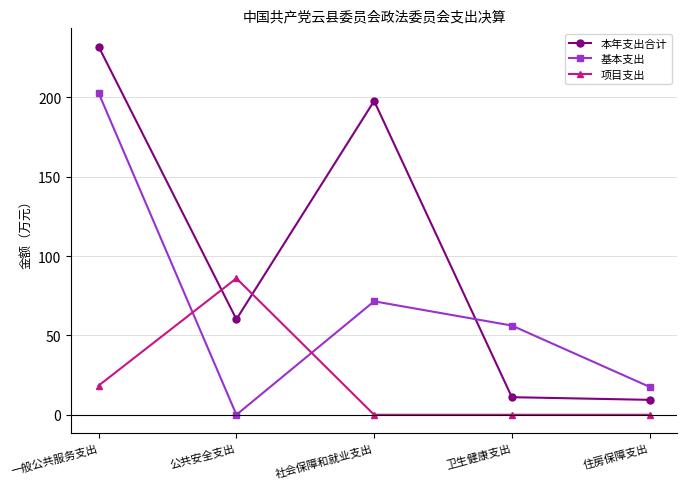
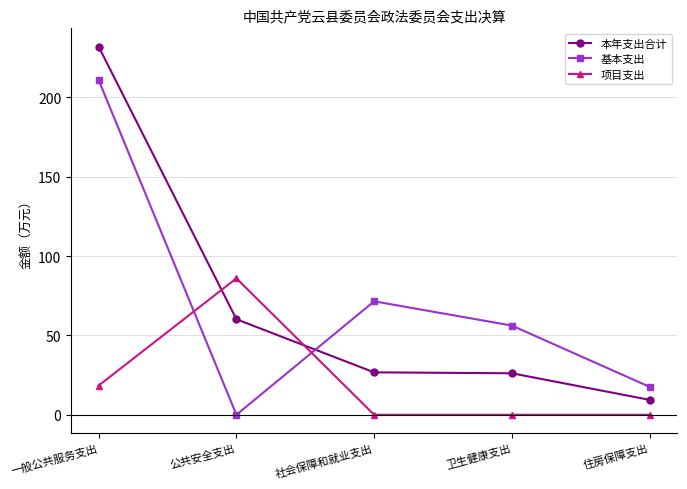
基本支出, 一般公共服务支出: 203 -> 211
本年支出合计, 社会保障和就业支出: 198 -> 27
本年支出合计, 卫生健康支出: 11 -> 26
